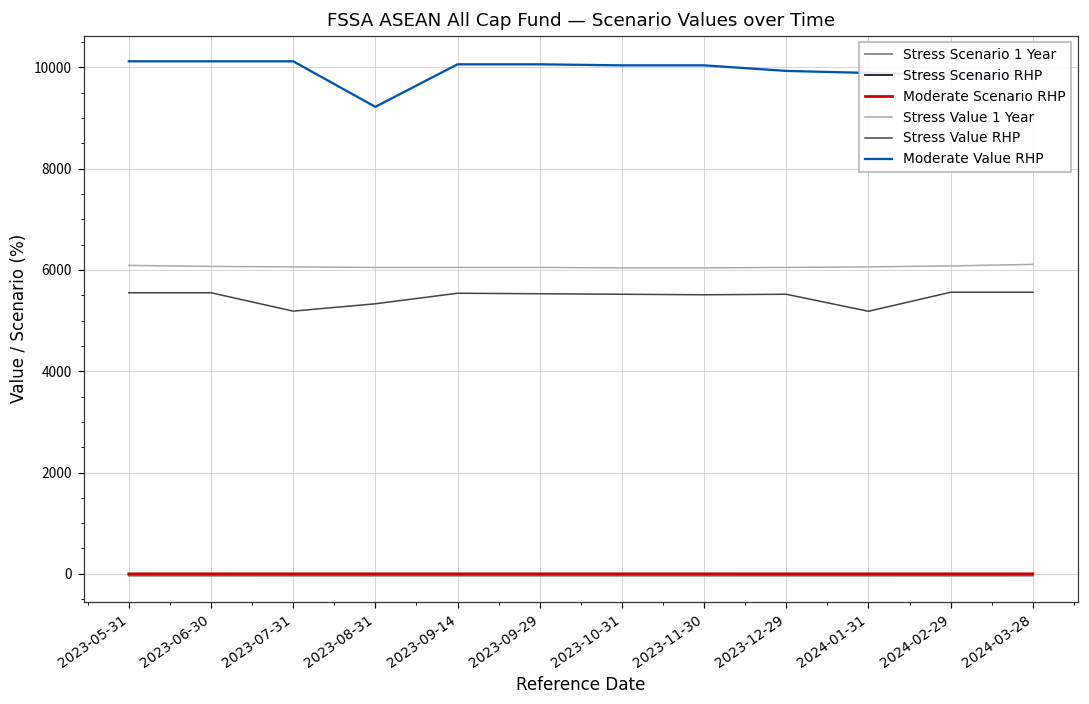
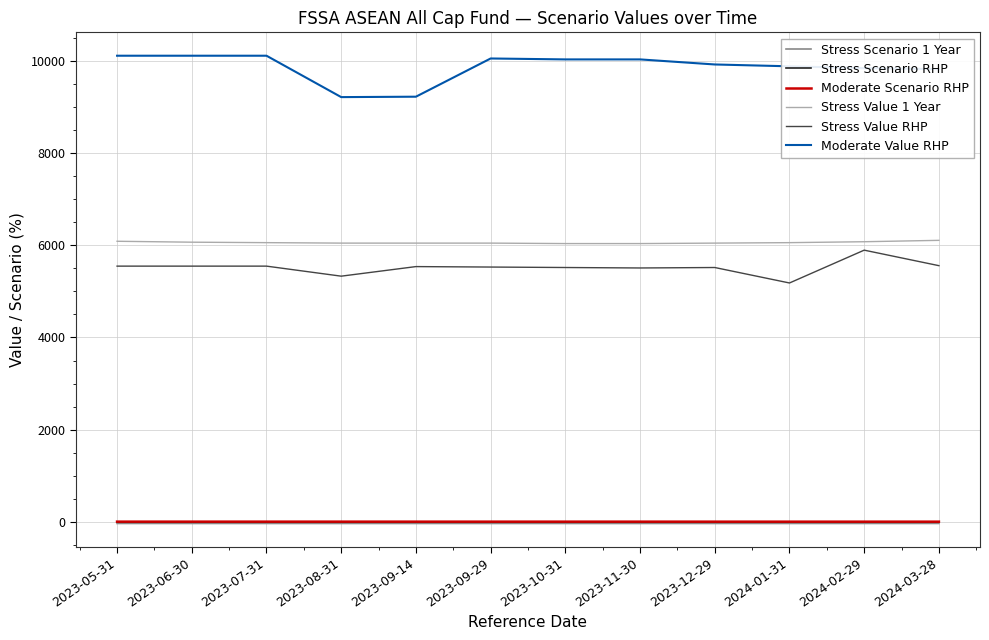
Stress Value RHP, 2023-07-31: 5200 -> 5600
Moderate Value RHP, 2023-09-14: 10100 -> 9200
Stress Value RHP, 2024-02-29: 5600 -> 5900
